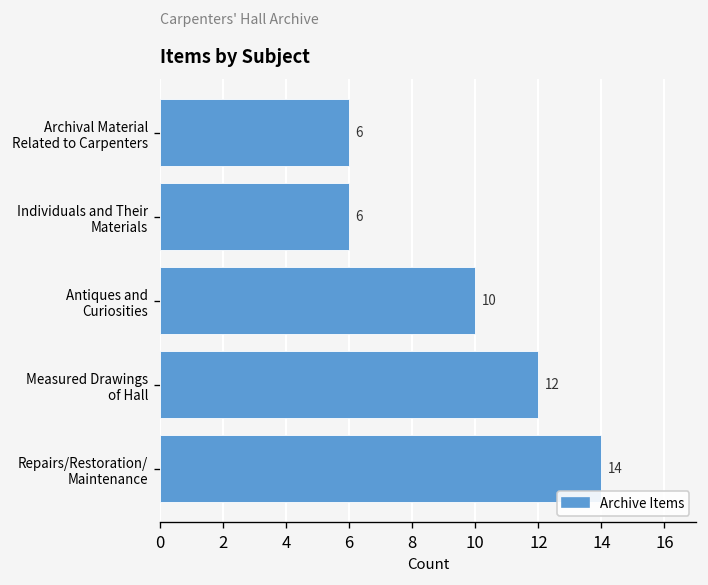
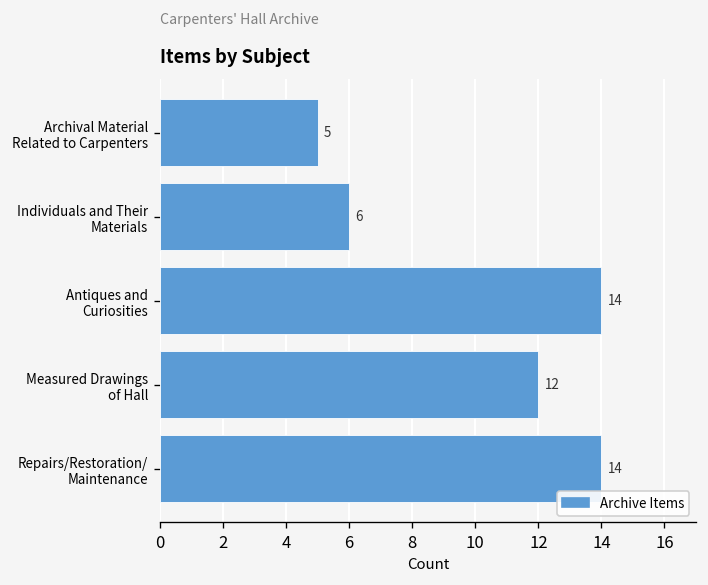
Archival Material Related to Carpenters: 6 -> 5
Antiques and Curiosities: 10 -> 14
